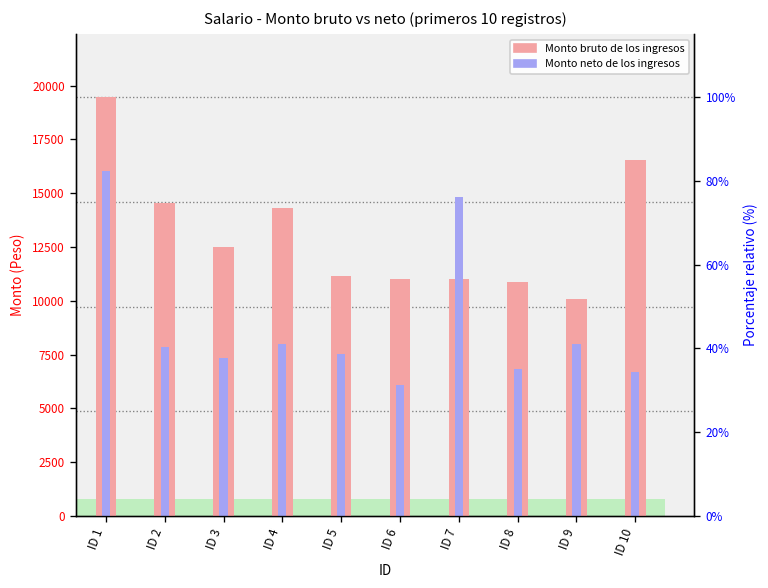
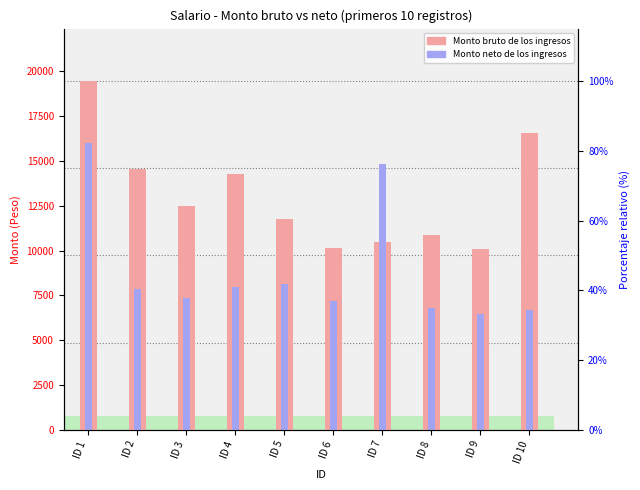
Monto bruto de los ingresos, ID 5: 11100 -> 11800
Monto neto de los ingresos, ID 5: 7500 -> 8100
Monto bruto de los ingresos, ID 6: 11000 -> 10200
Monto neto de los ingresos, ID 6: 6100 -> 7200
Monto bruto de los ingresos, ID 7: 11000 -> 10500
Monto neto de los ingresos, ID 9: 8000 -> 6400
